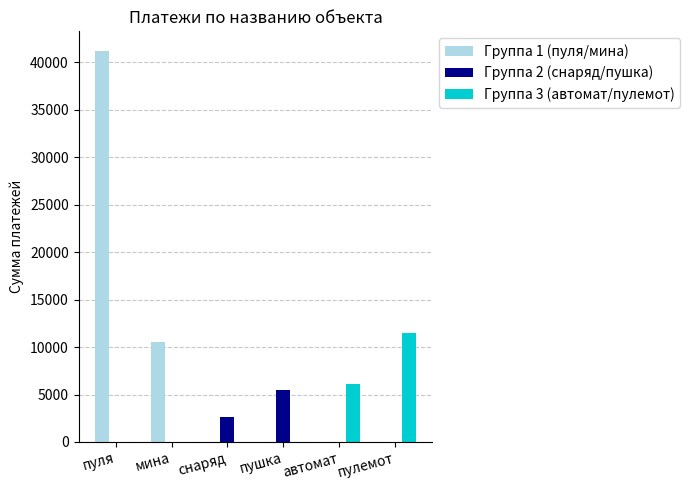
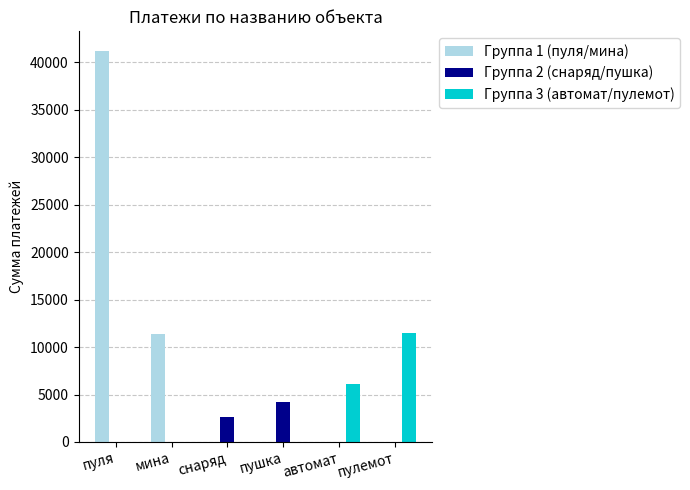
Группа 1 (пуля/мина), мина: 10000 -> 11000
Группа 2 (снаряд/пушка), пушка: 5000 -> 4000
